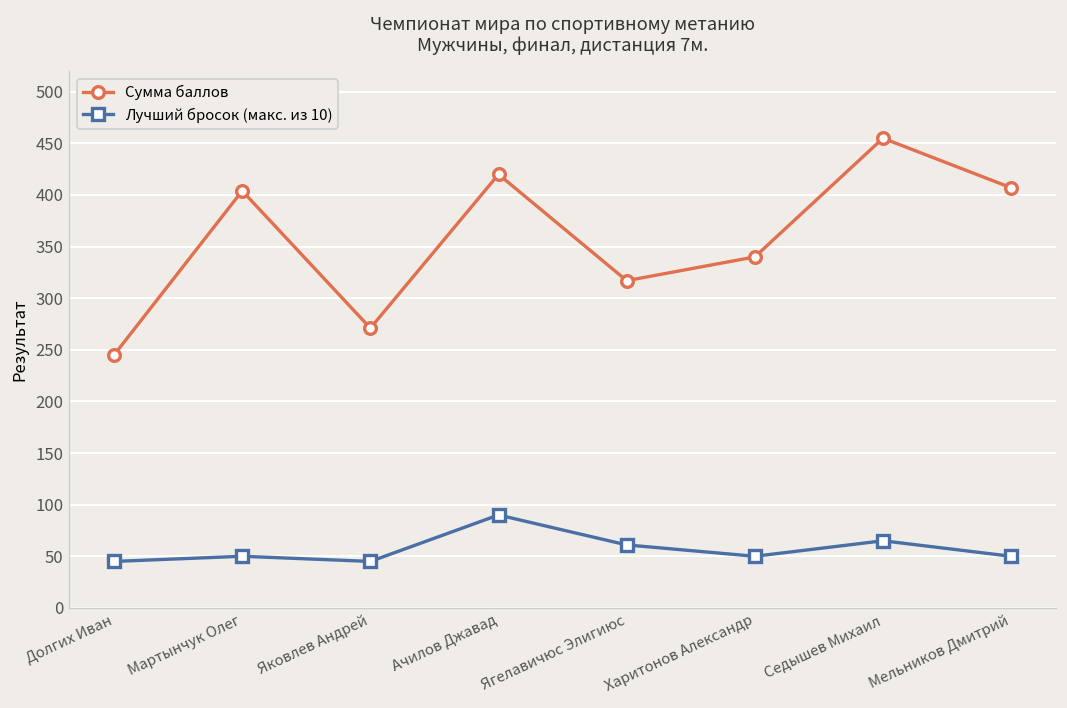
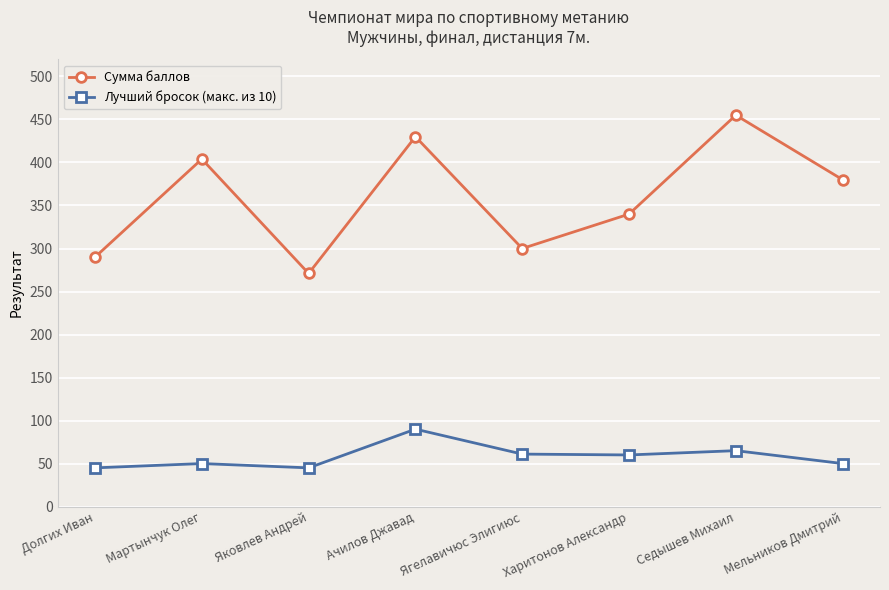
Сумма баллов, Долгих Иван: 250 -> 290
Сумма баллов, Ачилов Джавад: 420 -> 430
Сумма баллов, Ягелавичюс Элигиюс: 320 -> 300
Лучший бросок (макс. из 10), Харитонов Александр: 50 -> 60
Сумма баллов, Мельников Дмитрий: 410 -> 380
